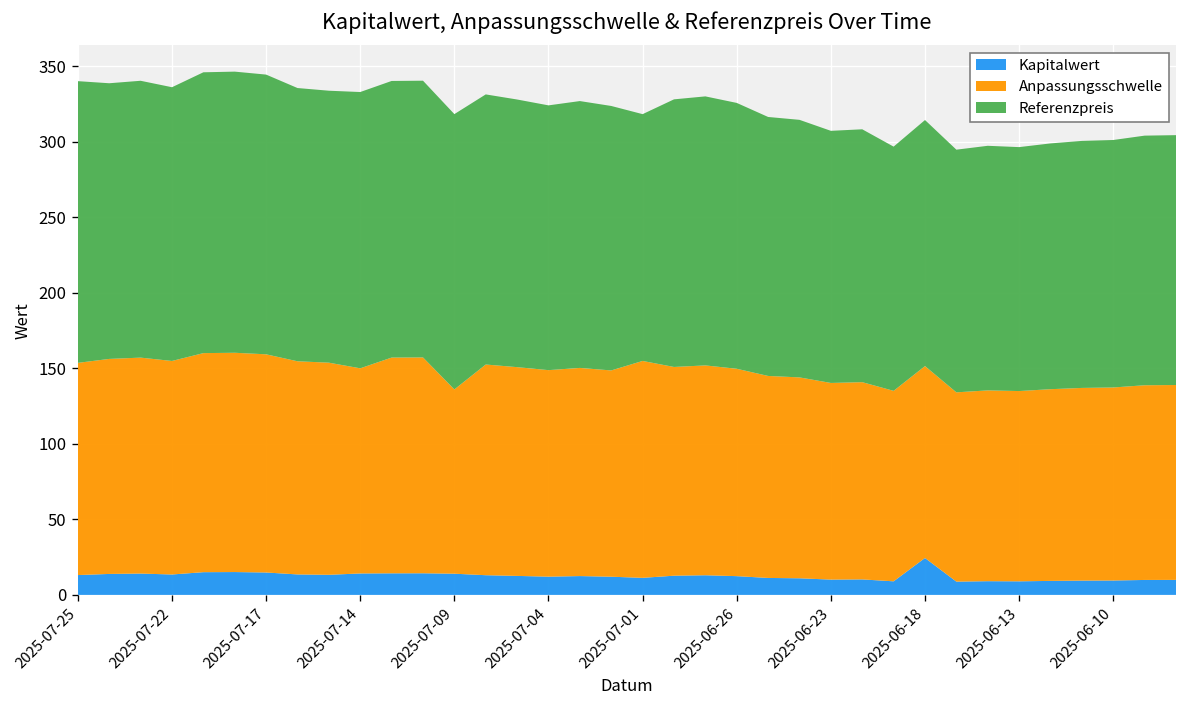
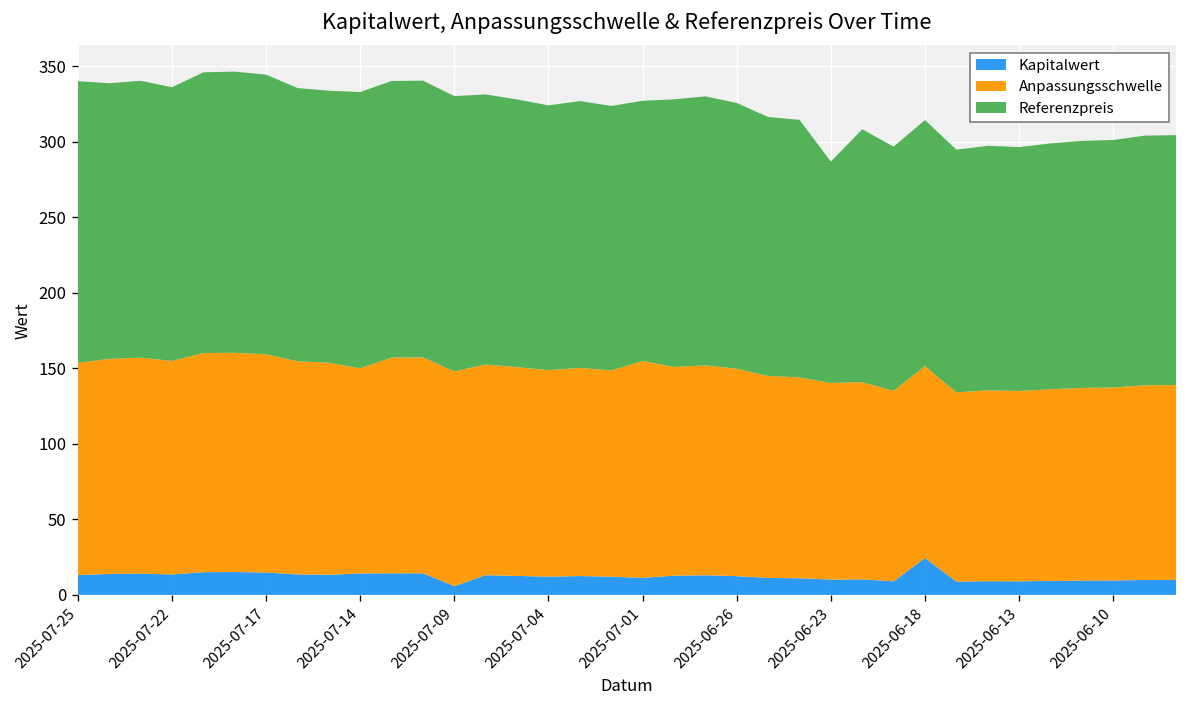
Kapitalwert, 2025-07-09: 14 -> 6
Anpassungsschwelle, 2025-07-09: 122 -> 142
Referenzpreis, 2025-07-01: 163 -> 172
Referenzpreis, 2025-06-23: 167 -> 147
